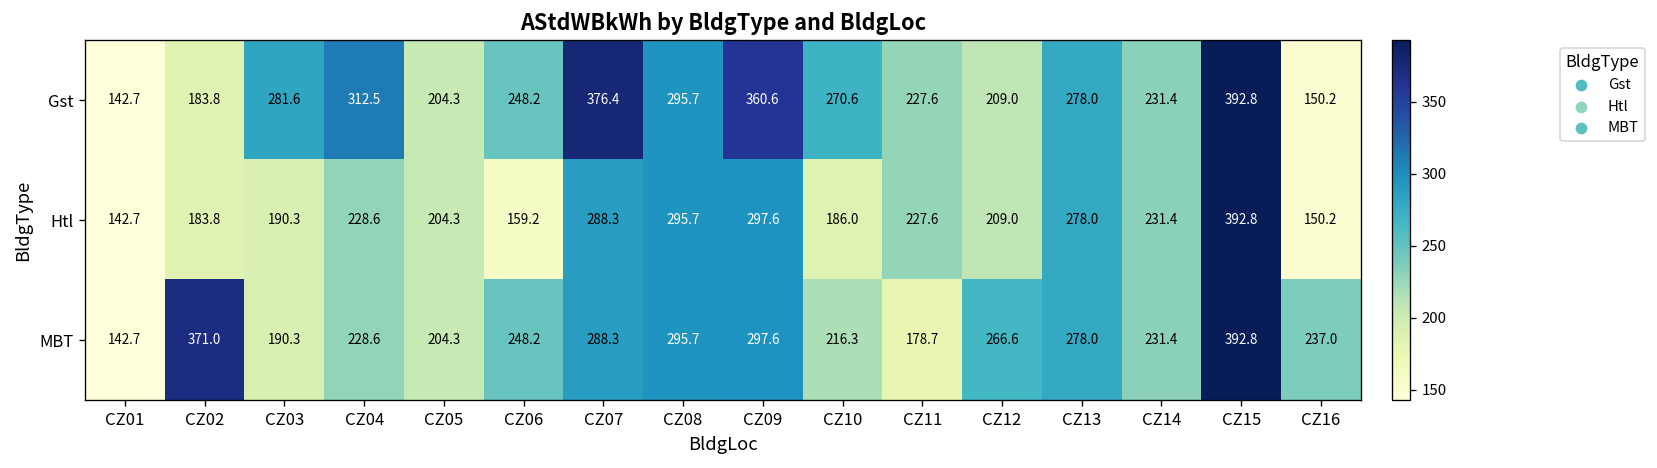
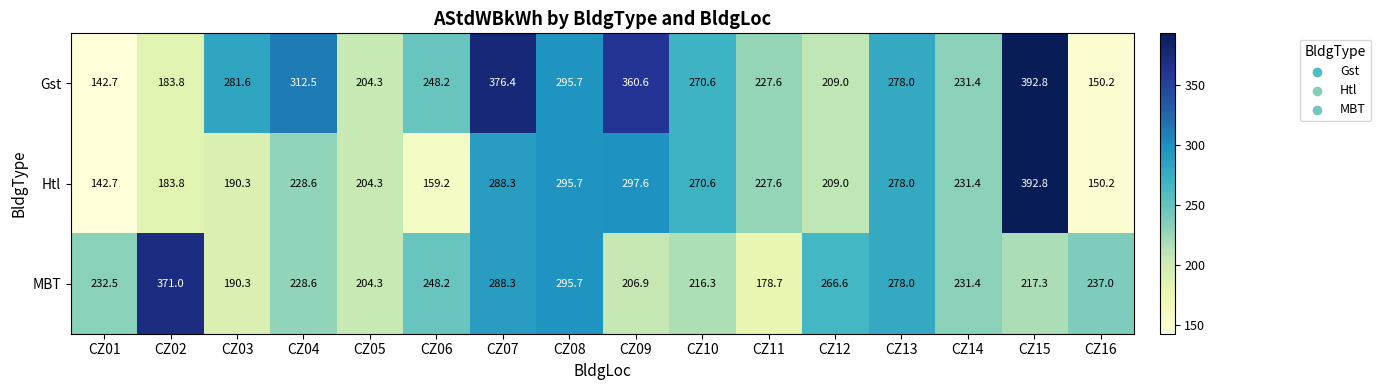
Htl, CZ10: 186.0 -> 270.6
MBT, CZ01: 142.7 -> 232.5
MBT, CZ09: 297.6 -> 206.9
MBT, CZ15: 392.8 -> 217.3
